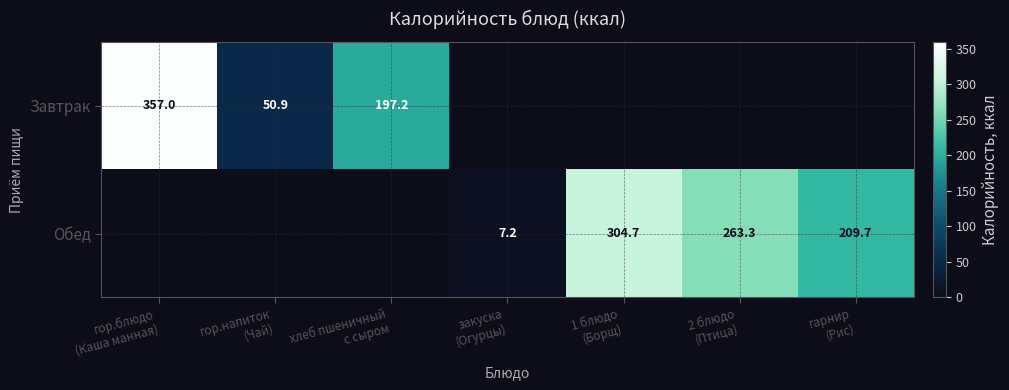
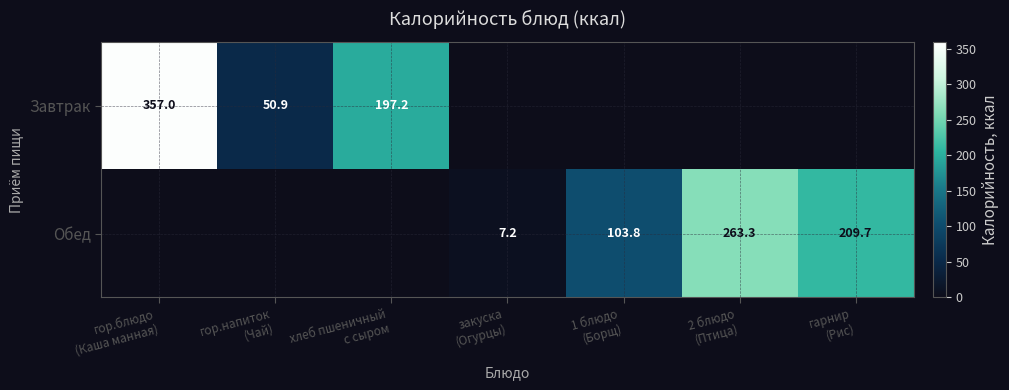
Обед, 1 блюдо (Борщ): 304.7 -> 103.8
